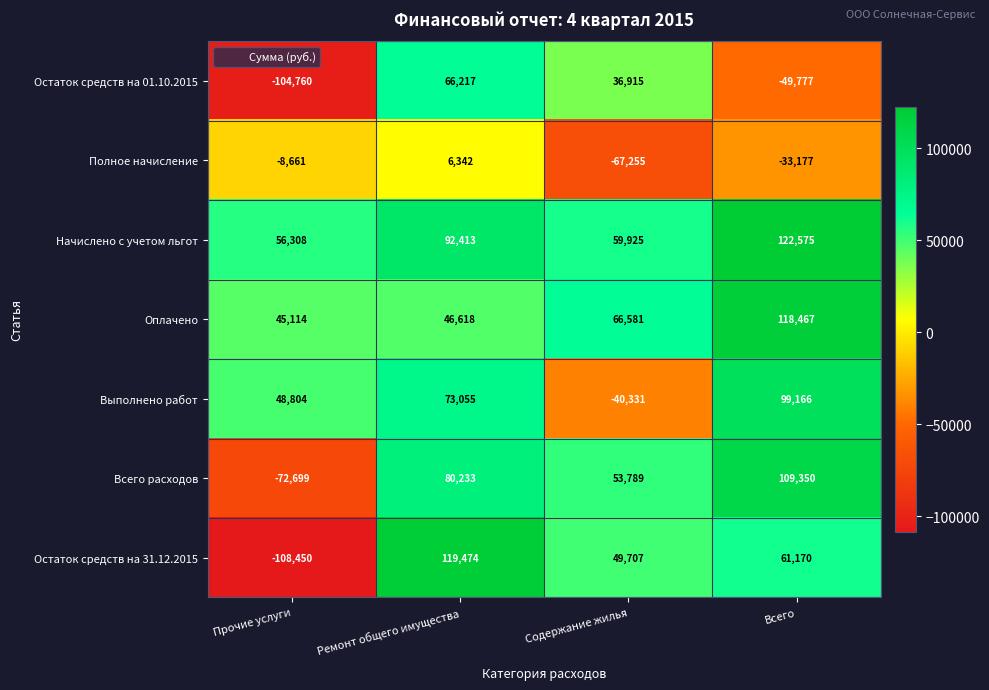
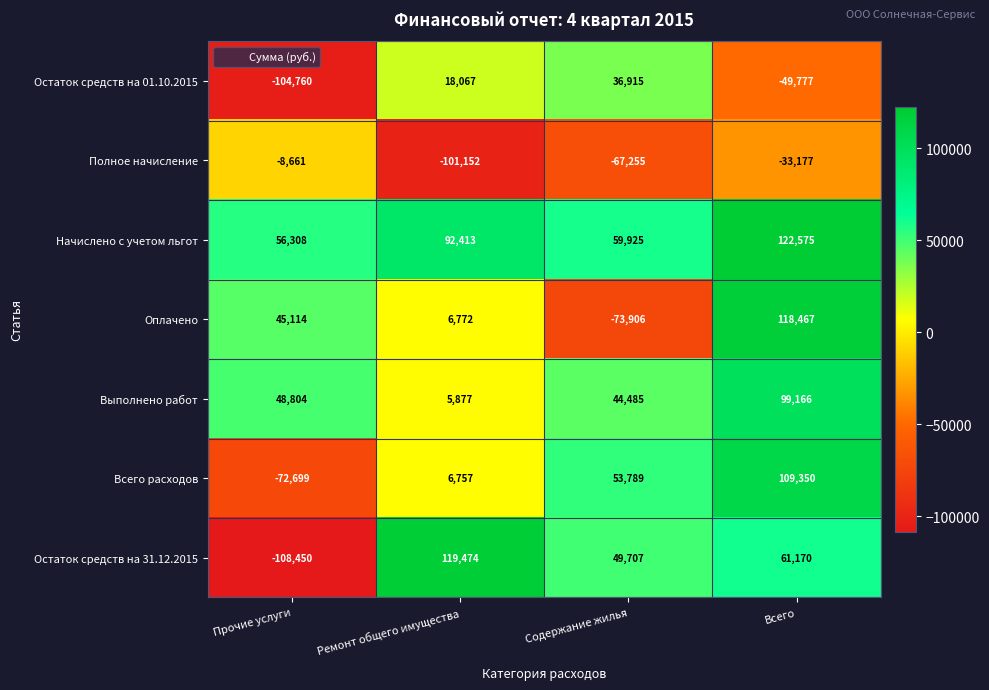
Остаток средств на 01.10.2015, Ремонт общего имущества: 66,217 -> 18,067
Полное начисление, Ремонт общего имущества: 6,342 -> -101,152
Оплачено, Ремонт общего имущества: 46,618 -> 6,772
Оплачено, Содержание жилья: 66,581 -> -73,906
Выполнено работ, Ремонт общего имущества: 73,055 -> 5,877
Выполнено работ, Содержание жилья: -40,331 -> 44,485
Всего расходов, Ремонт общего имущества: 80,233 -> 6,757
